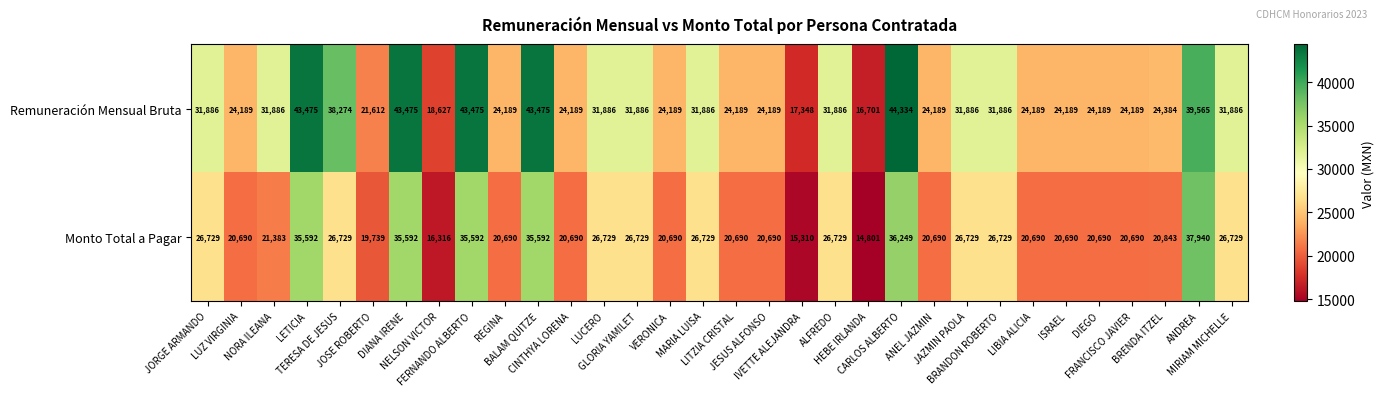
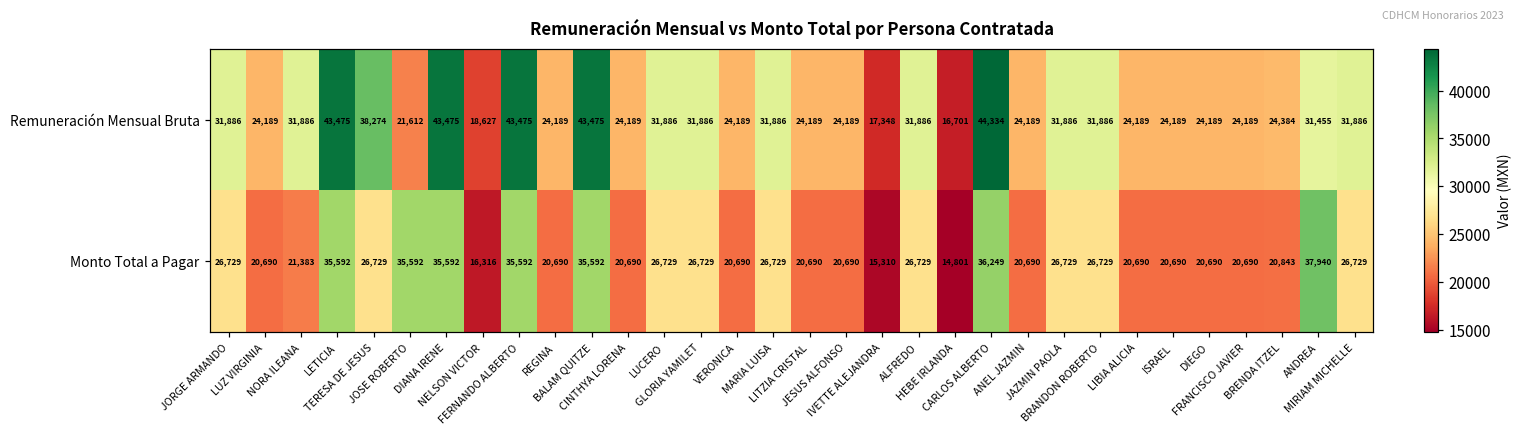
Remuneración Mensual Bruta, ANDREA: 39,565 -> 31,455
Monto Total a Pagar, JOSE ROBERTO: 19,739 -> 35,592
